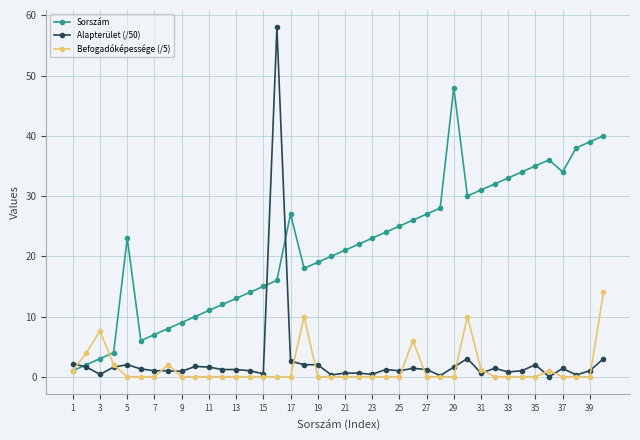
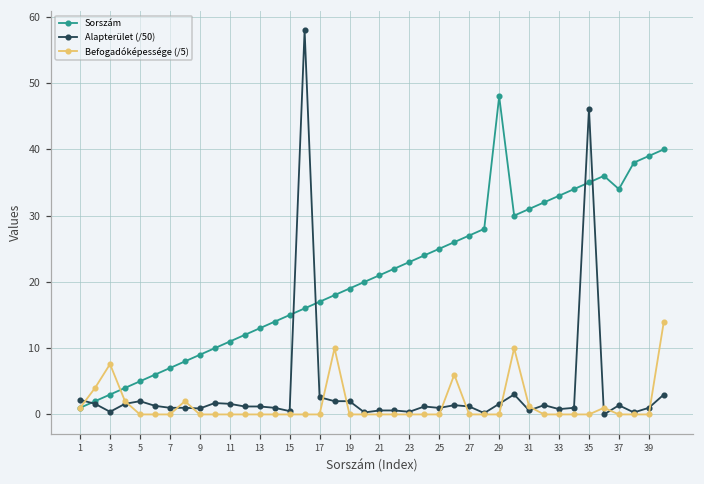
Sorszám, 5: 23 -> 5
Sorszám, 17: 27 -> 17
Alapterület (/50), 35: 2 -> 46
